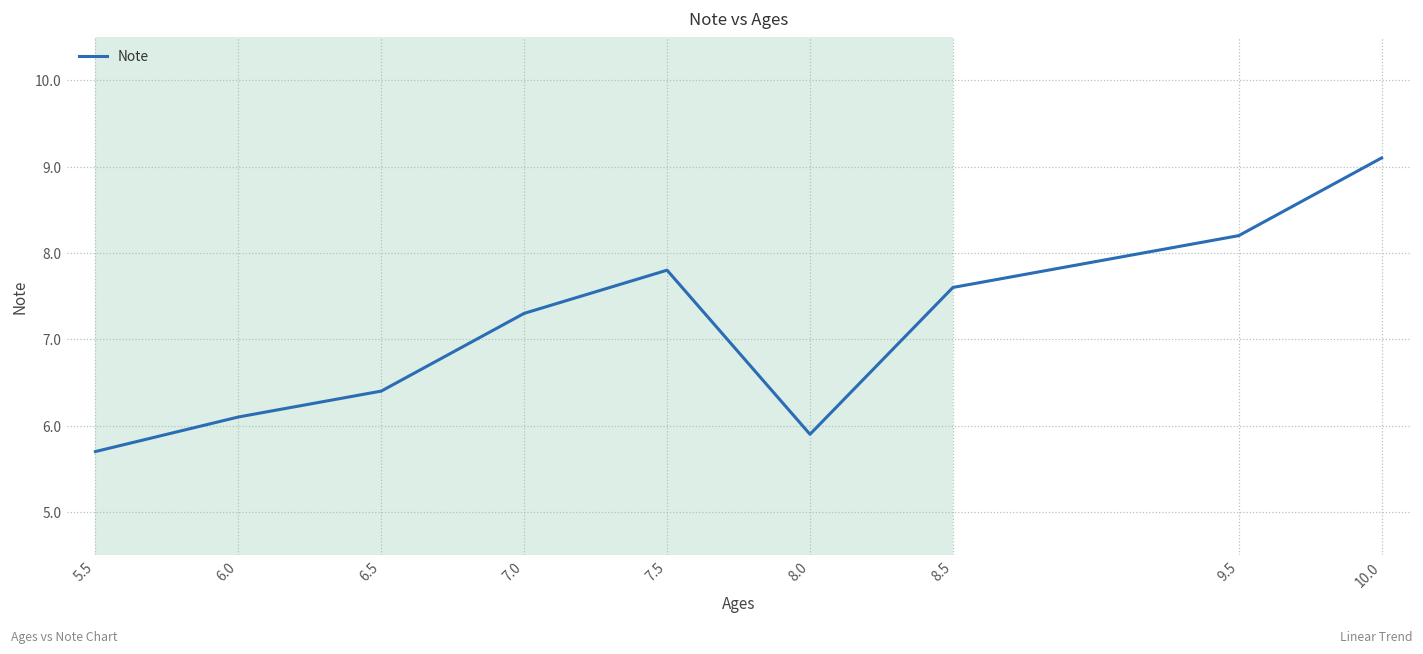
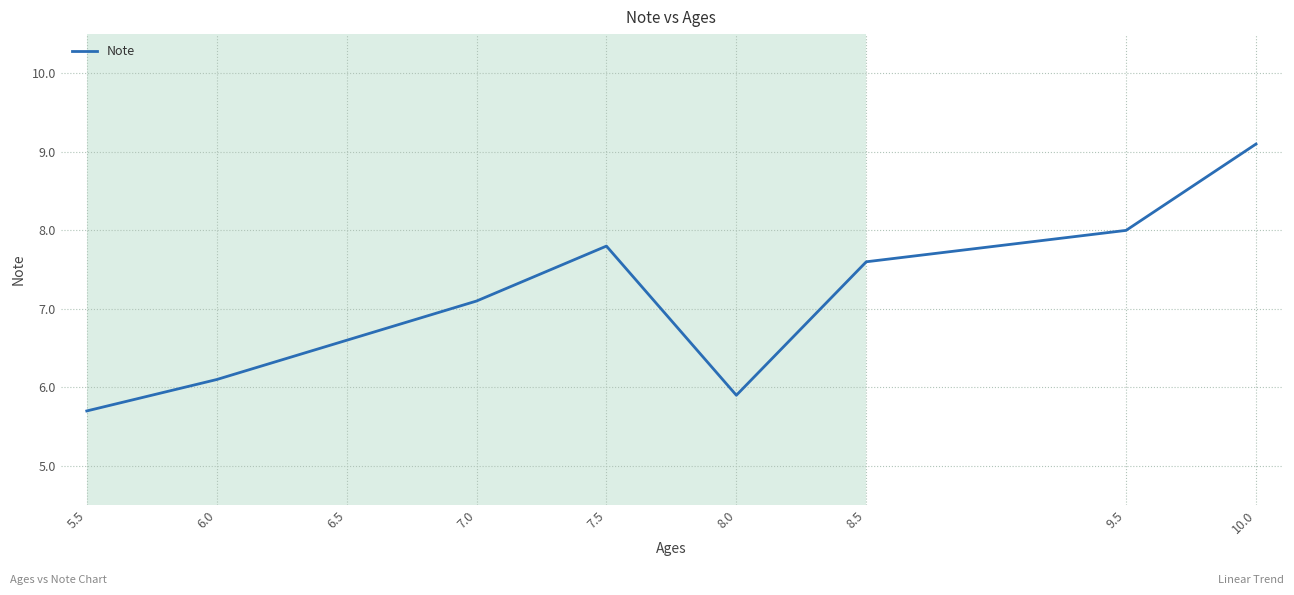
6.5: 6.4 -> 6.6
7.0: 7.3 -> 7.1
9.5: 8.2 -> 8.0
